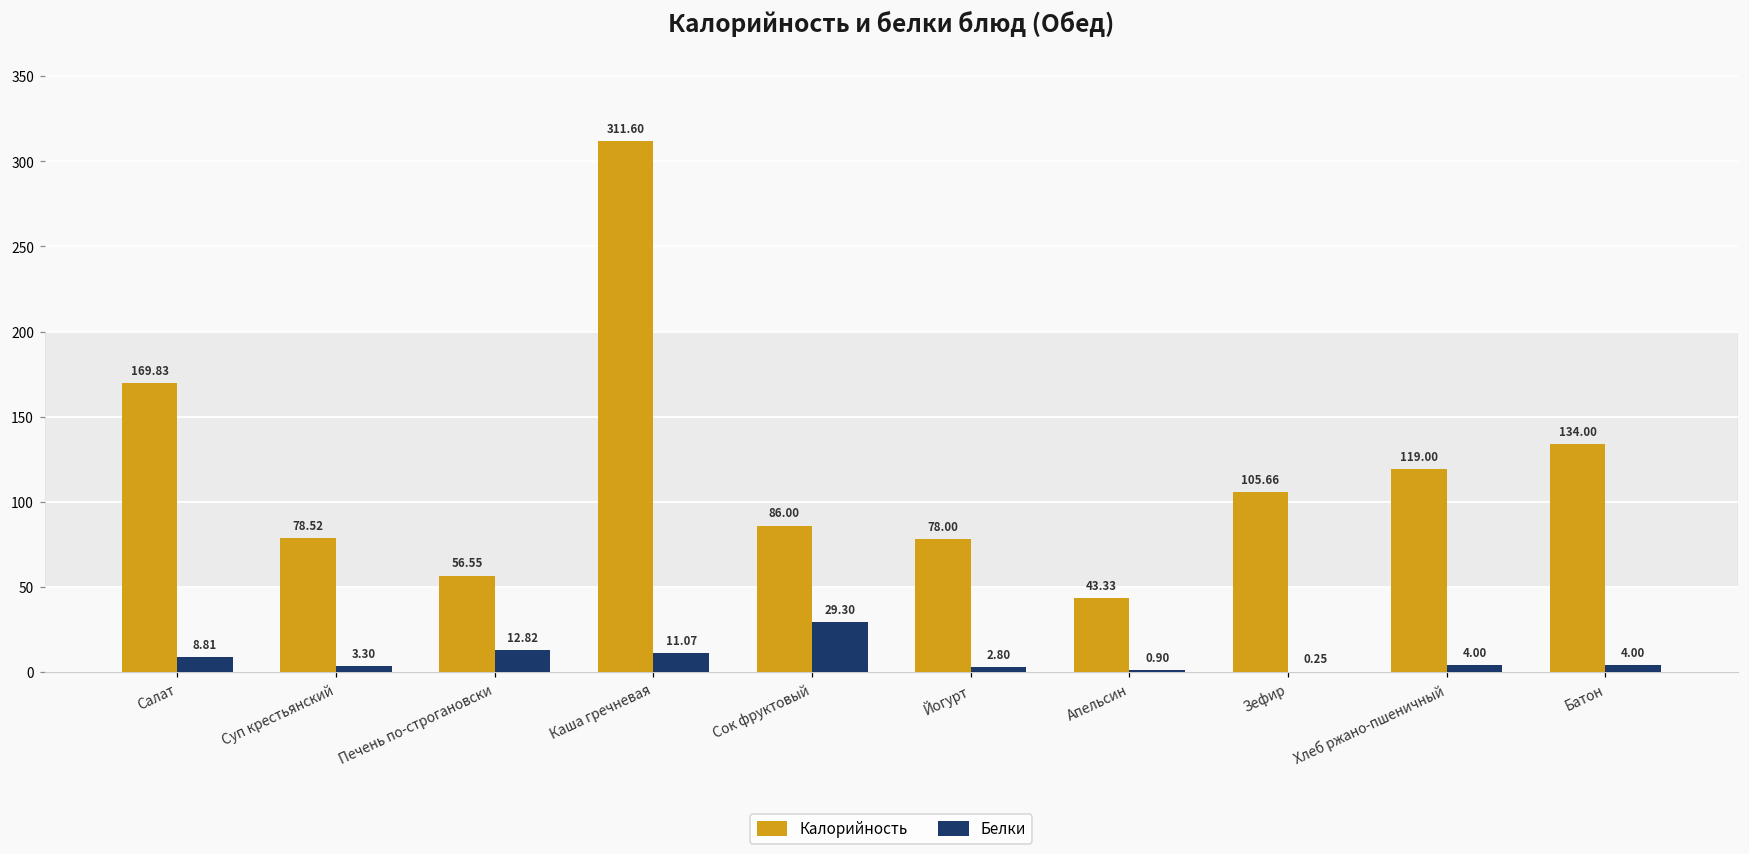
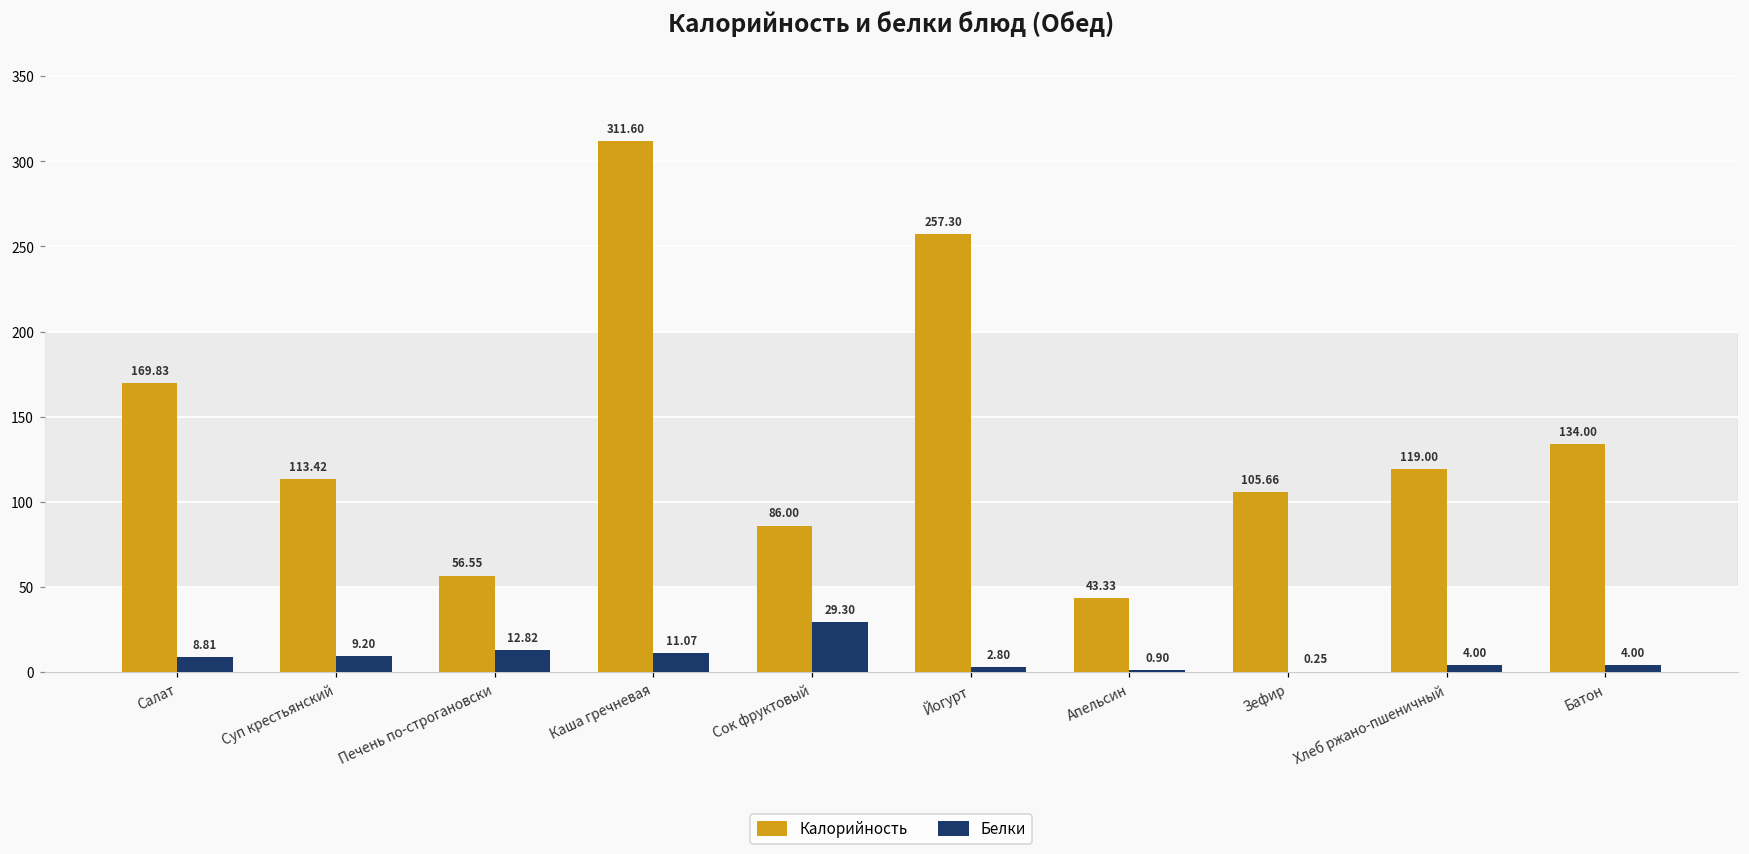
Калорийность, Суп крестьянский: 78.52 -> 113.42
Белки, Суп крестьянский: 3.30 -> 9.20
Калорийность, Йогурт: 78.00 -> 257.30
